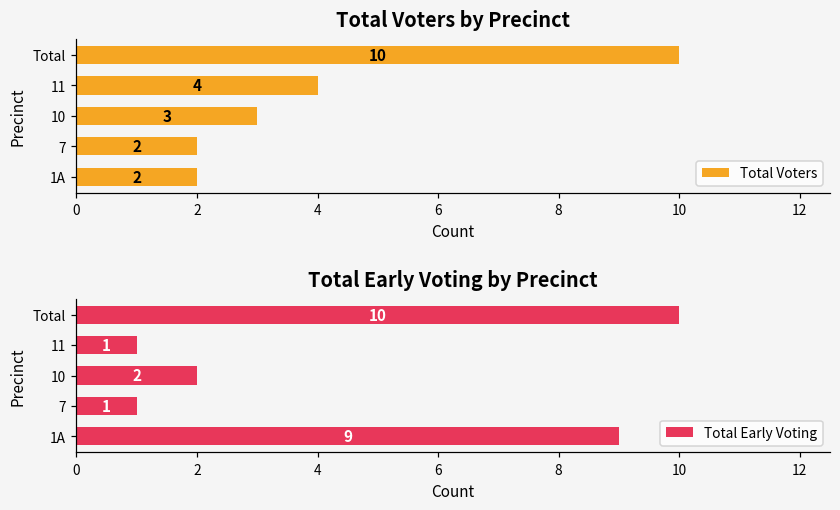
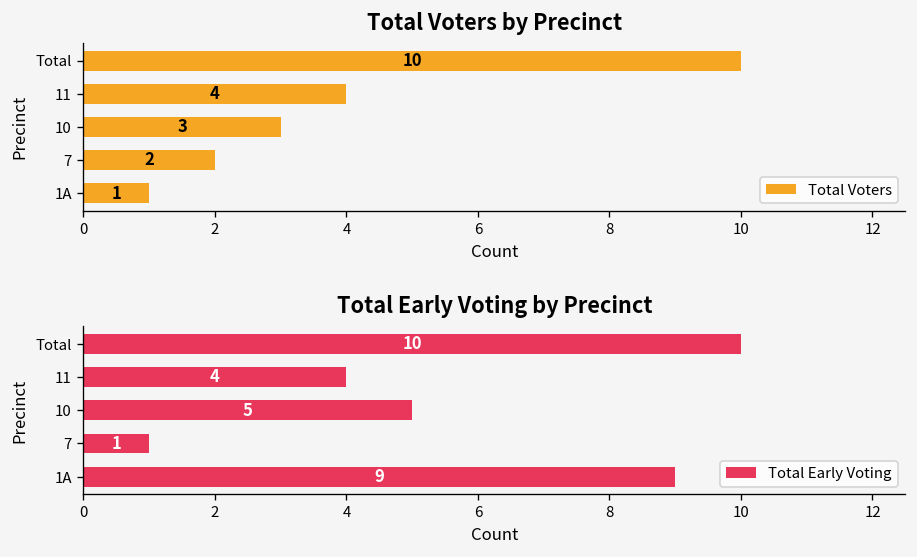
Total Voters by Precinct, 1A: 2 -> 1
Total Early Voting by Precinct, 11: 1 -> 4
Total Early Voting by Precinct, 10: 2 -> 5
